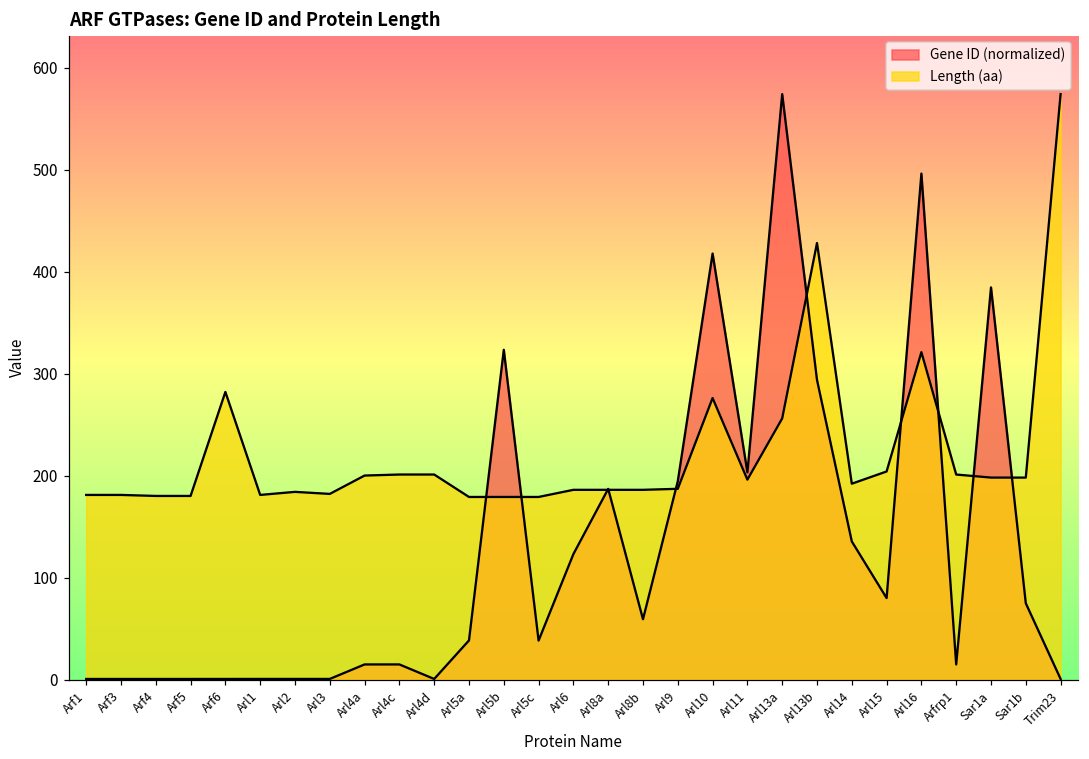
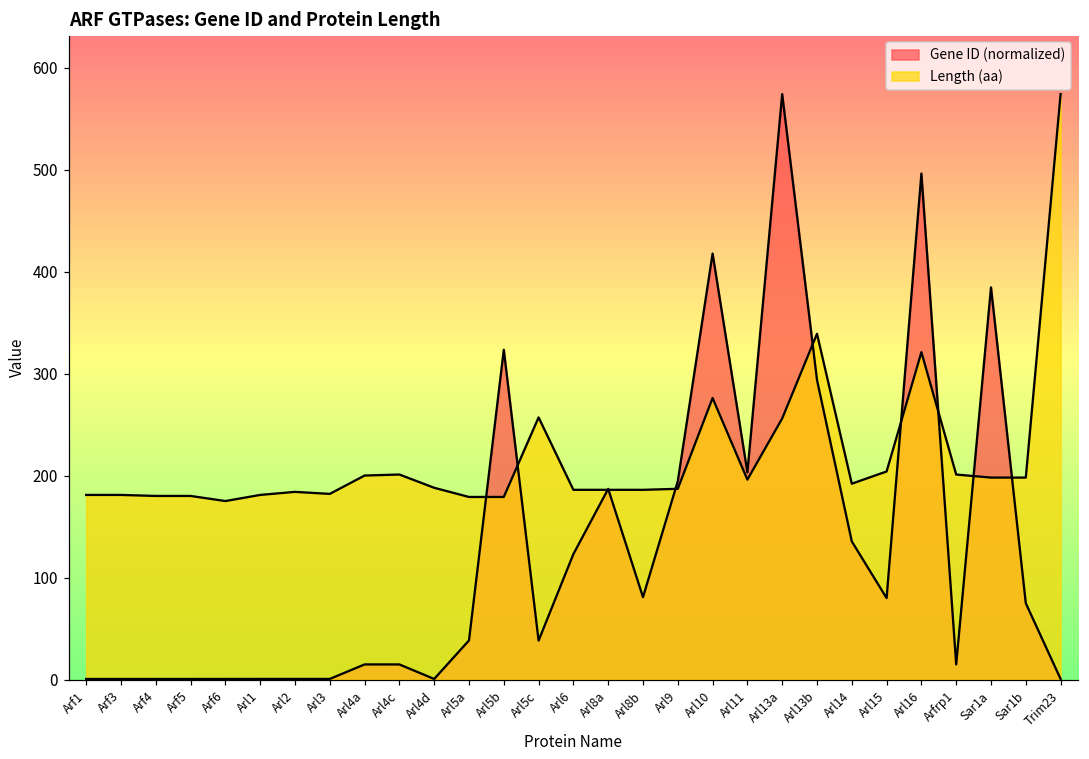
Length (aa), Arf6: 280 -> 180
Length (aa), Arl4d: 200 -> 190
Length (aa), Arl5c: 180 -> 260
Gene ID (normalized), Arl8b: 60 -> 80
Length (aa), Arl13b: 430 -> 340
